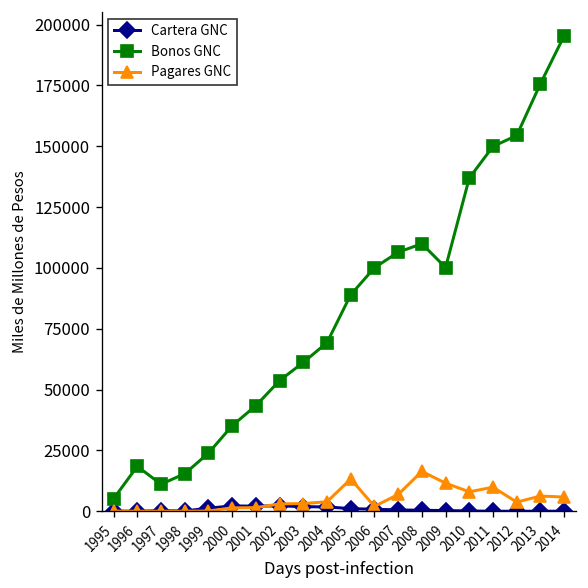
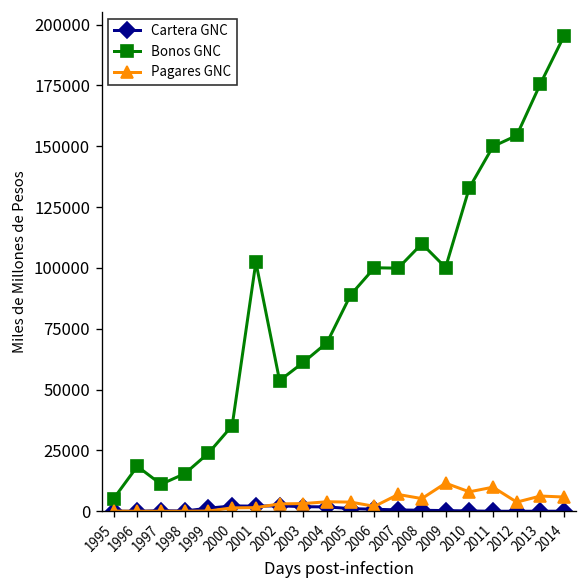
Bonos GNC, 2001: 43000 -> 102000
Pagares GNC, 2005: 13000 -> 4000
Bonos GNC, 2007: 106000 -> 100000
Pagares GNC, 2008: 16000 -> 5000
Bonos GNC, 2010: 137000 -> 133000
